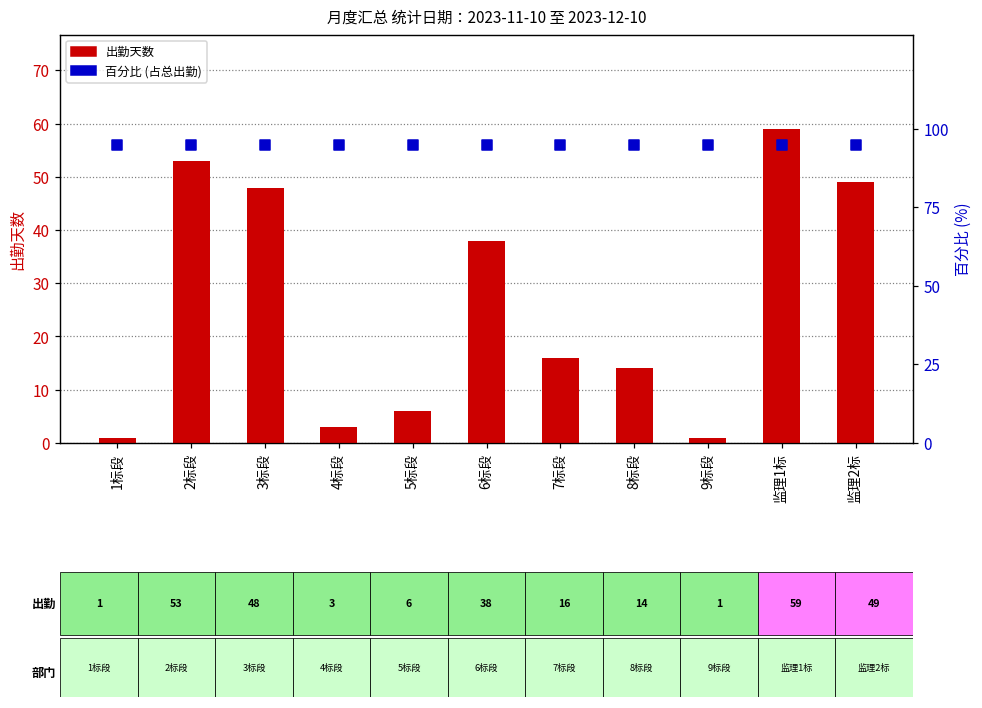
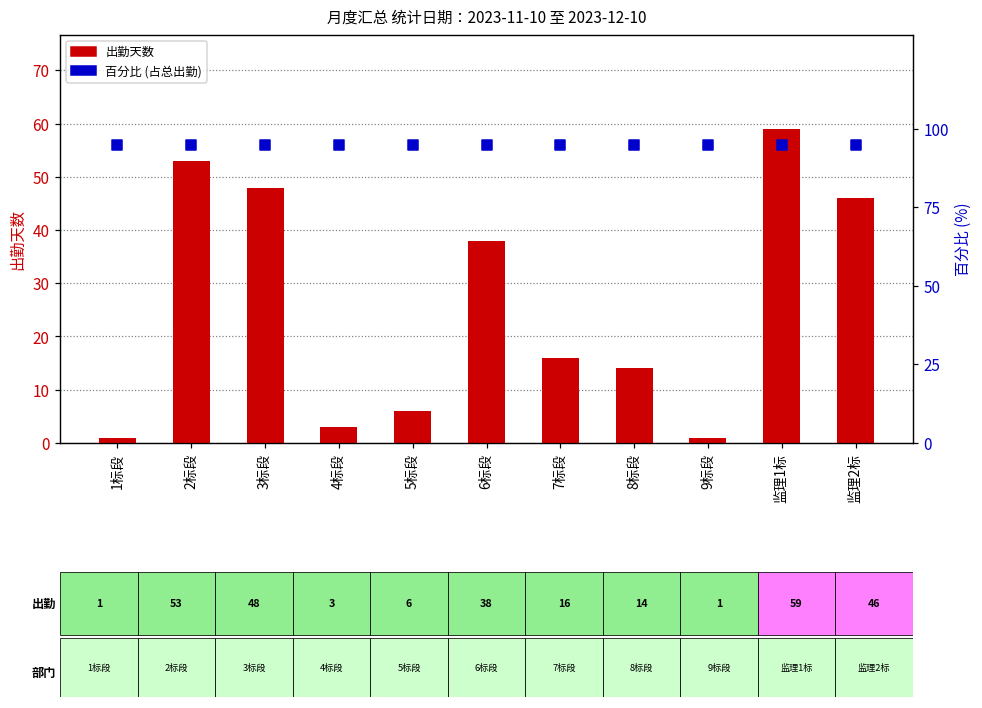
出勤天数, 监理2标: 49 -> 46
